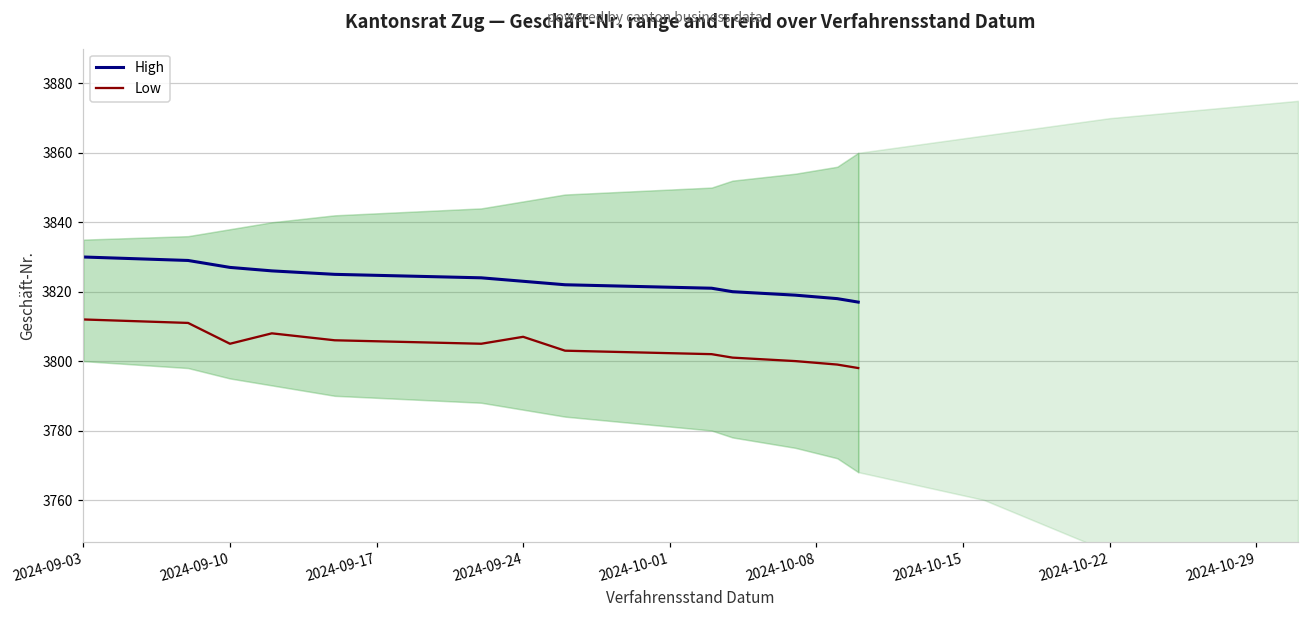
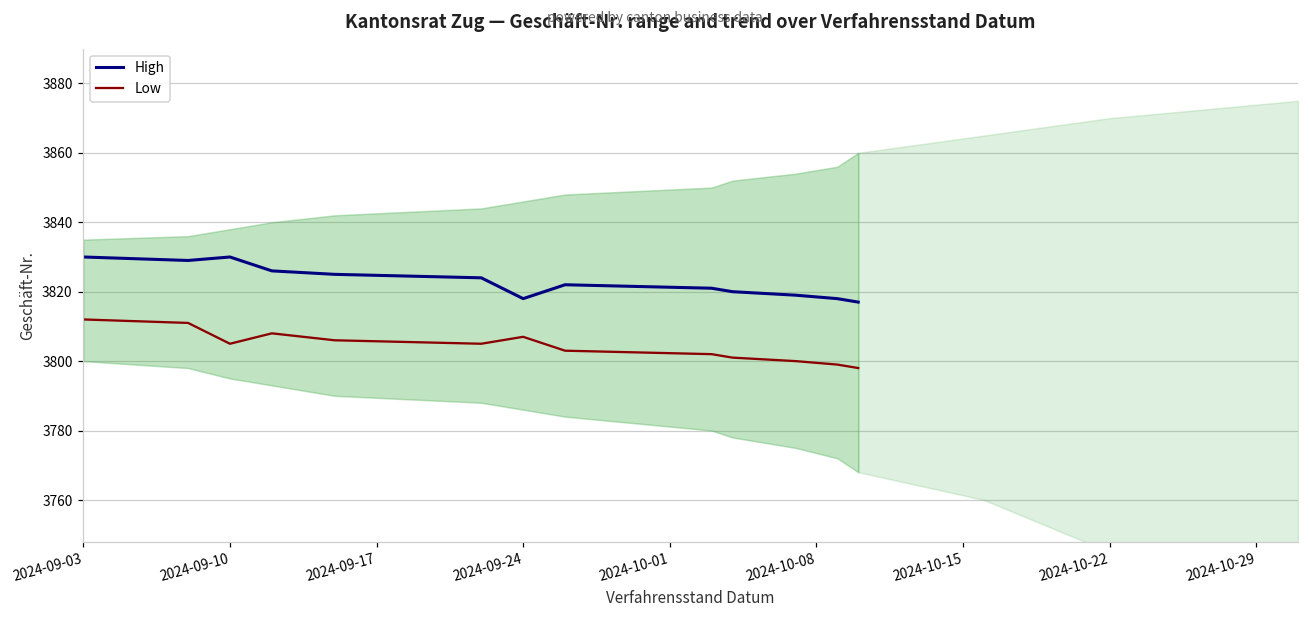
High, 2024-09-10: 3827 -> 3830
High, 2024-09-24: 3823 -> 3818
